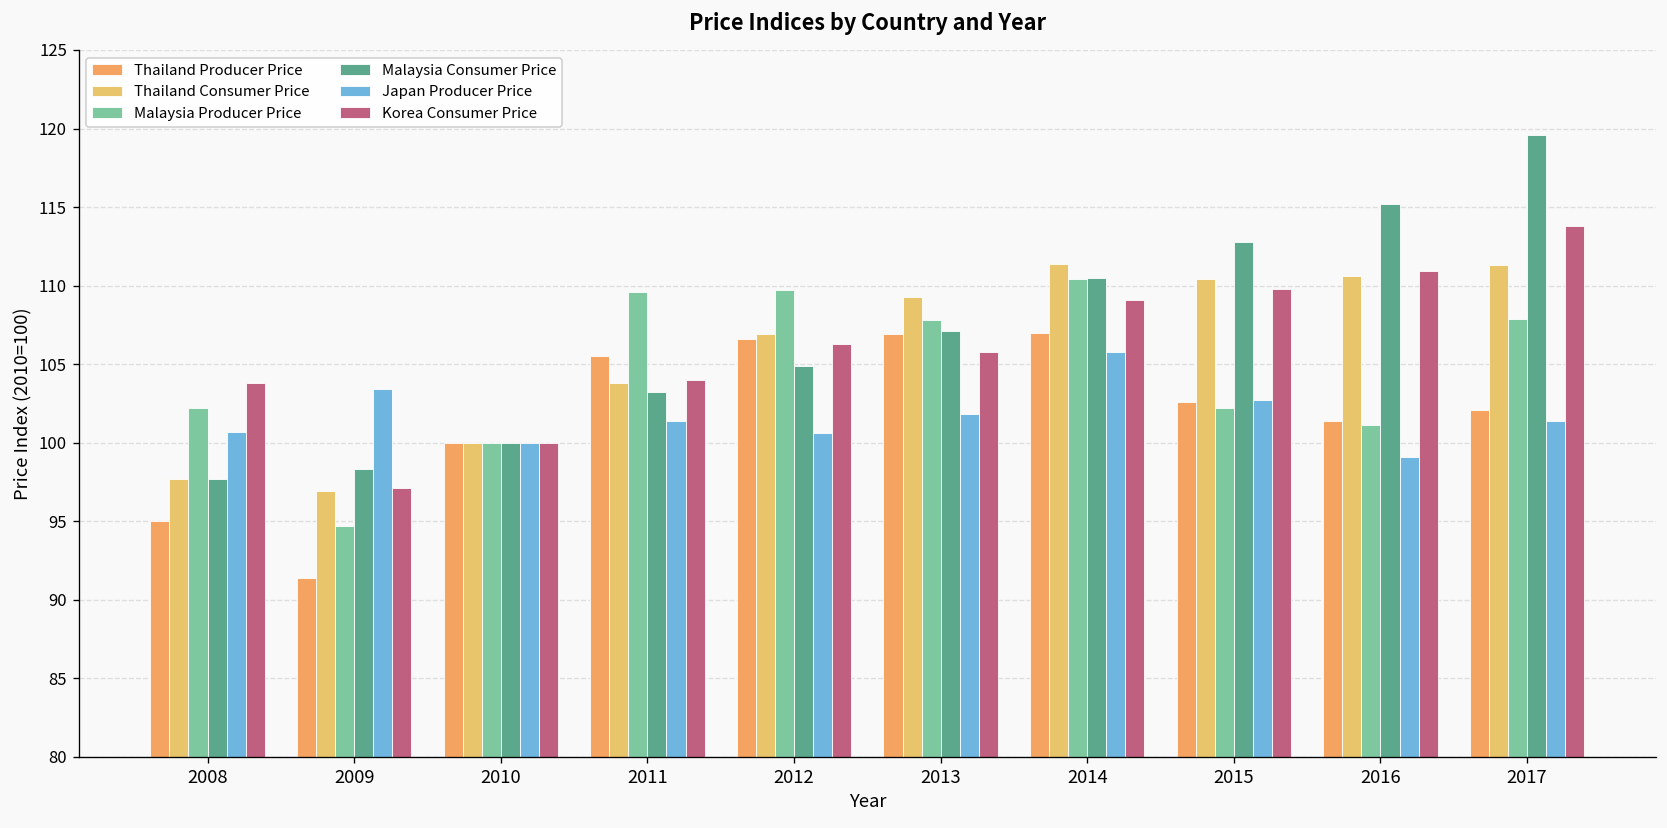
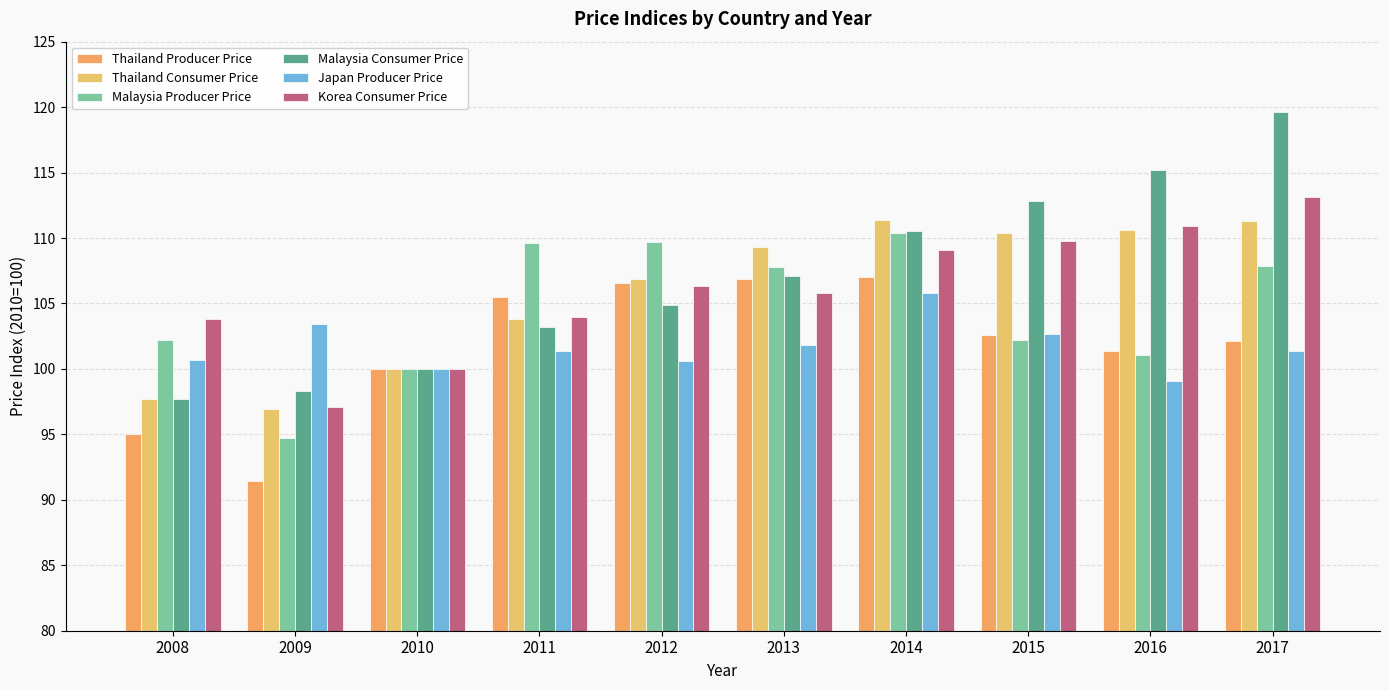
Korea Consumer Price, 2017: 113.8 -> 113.1
